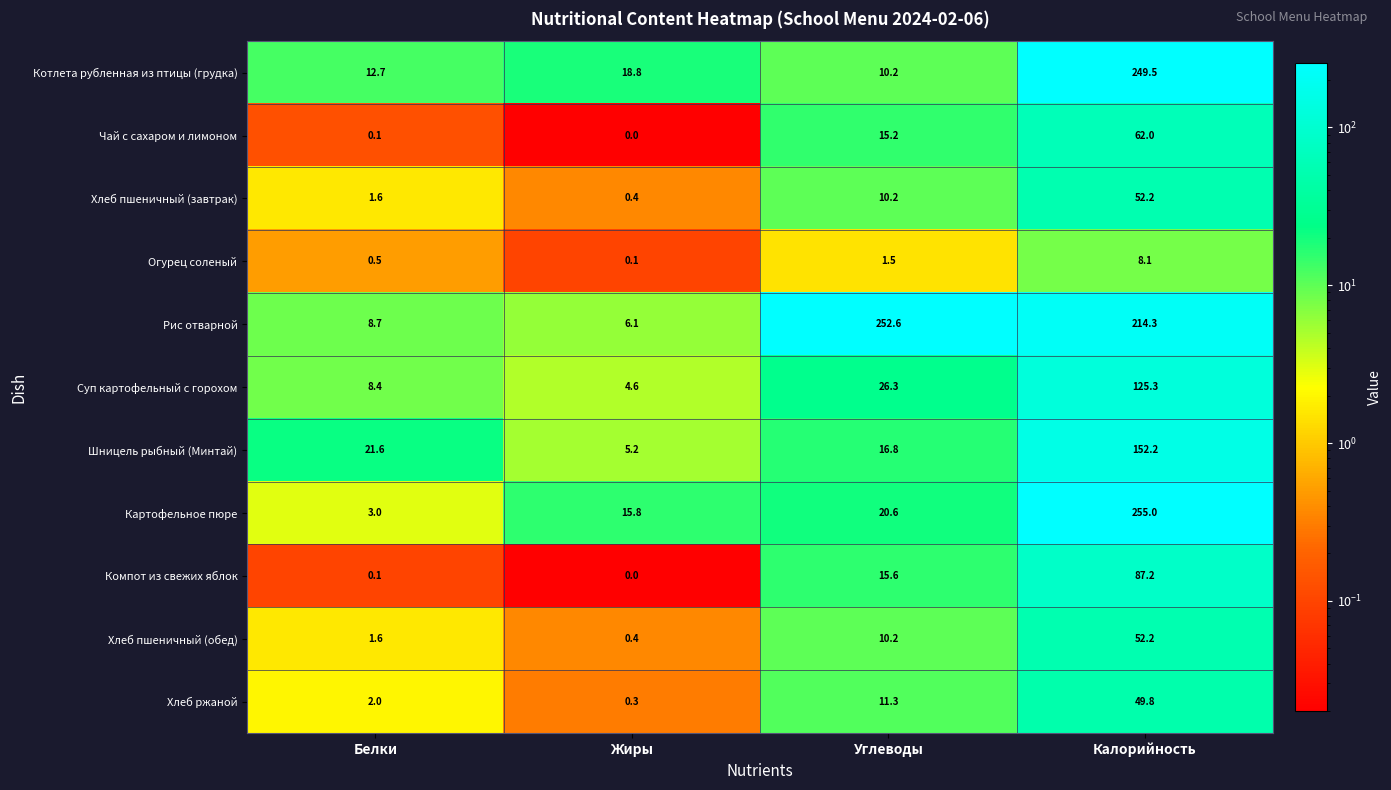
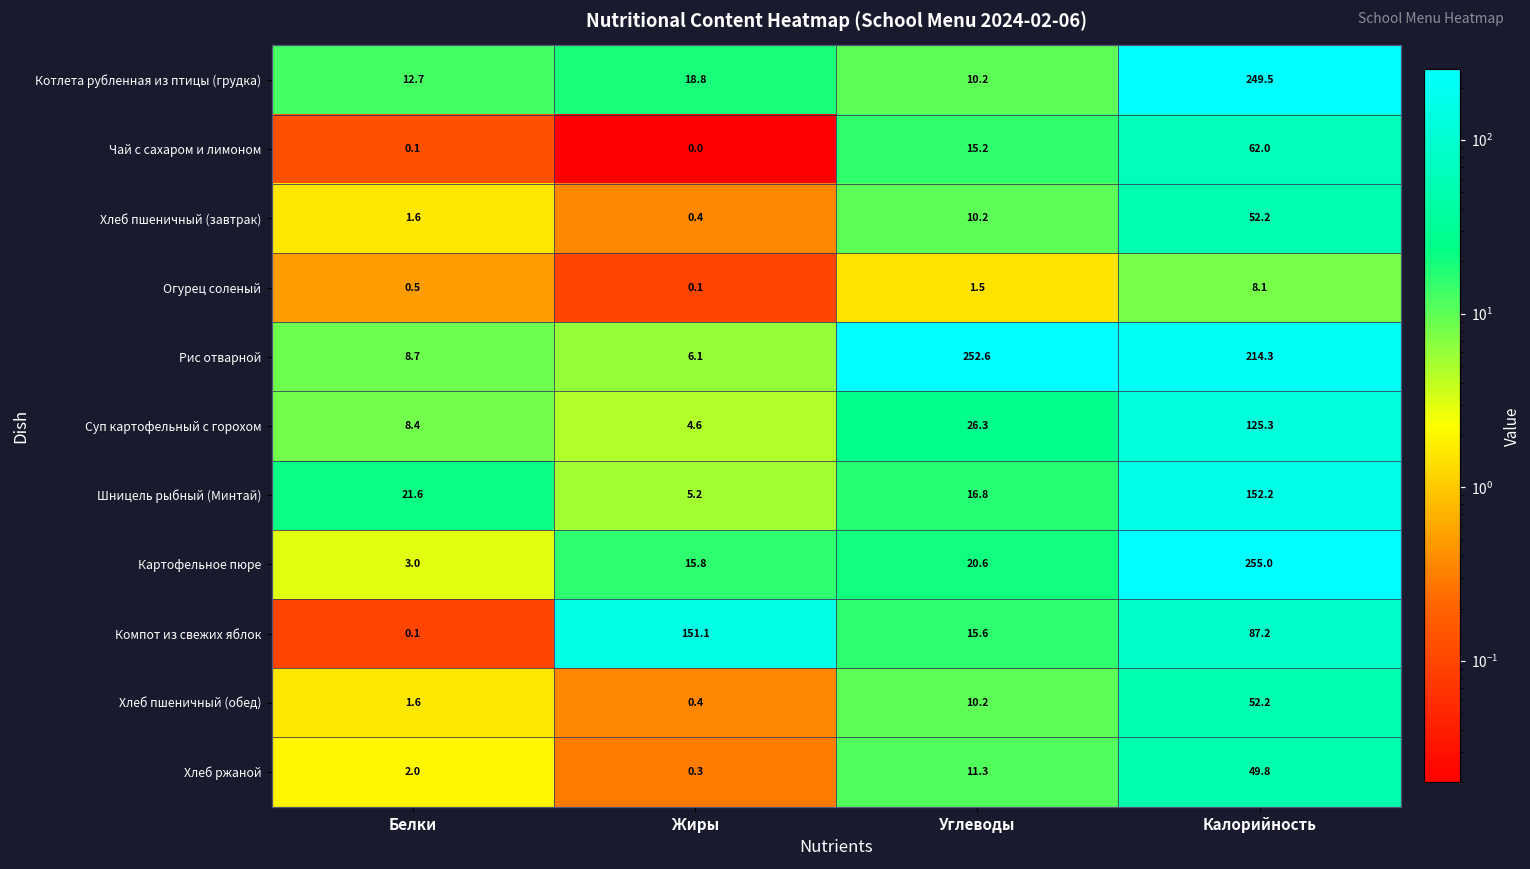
Компот из свежих яблок, Жиры: 0.0 -> 151.1
